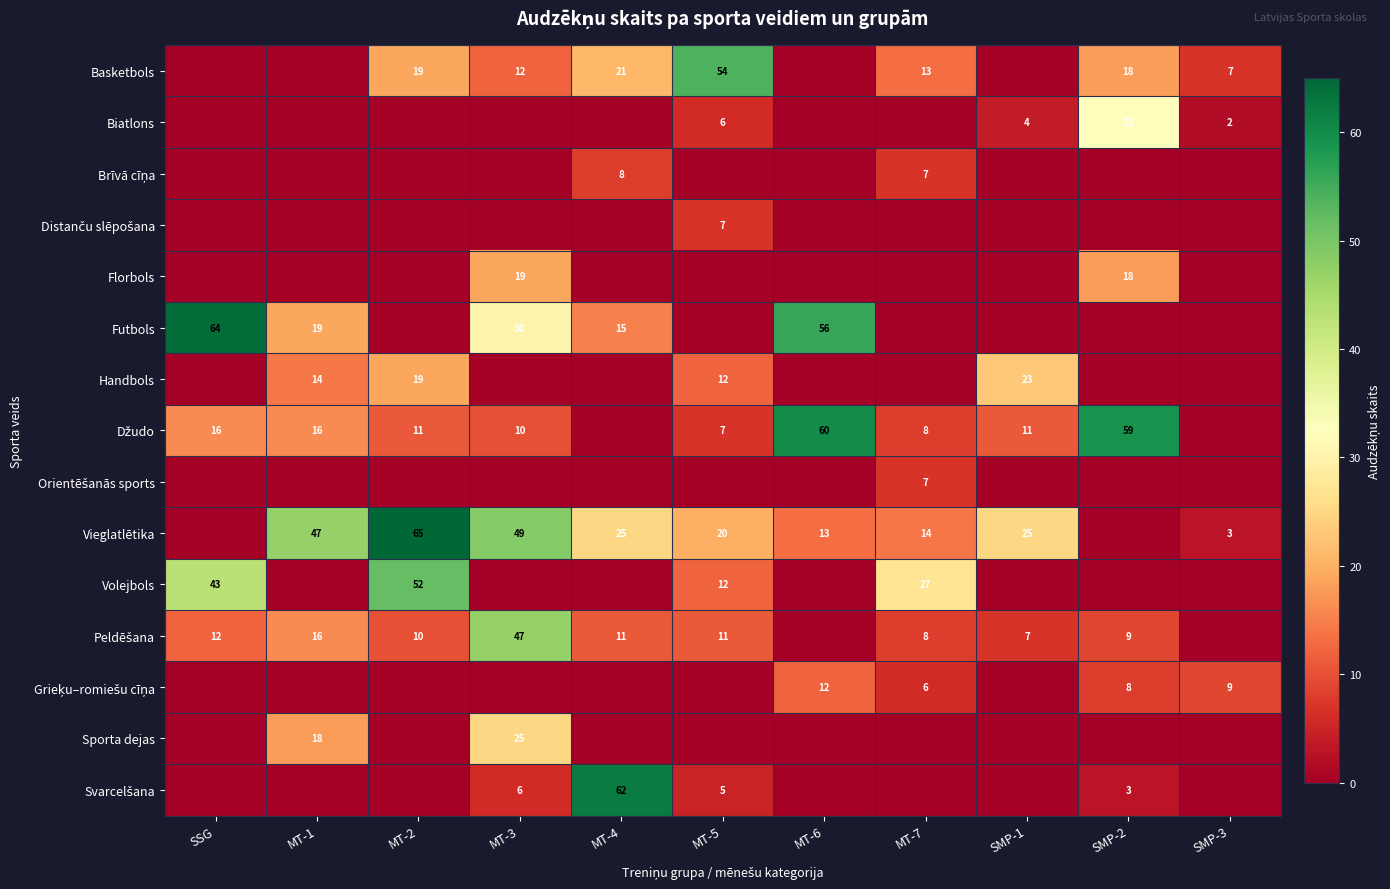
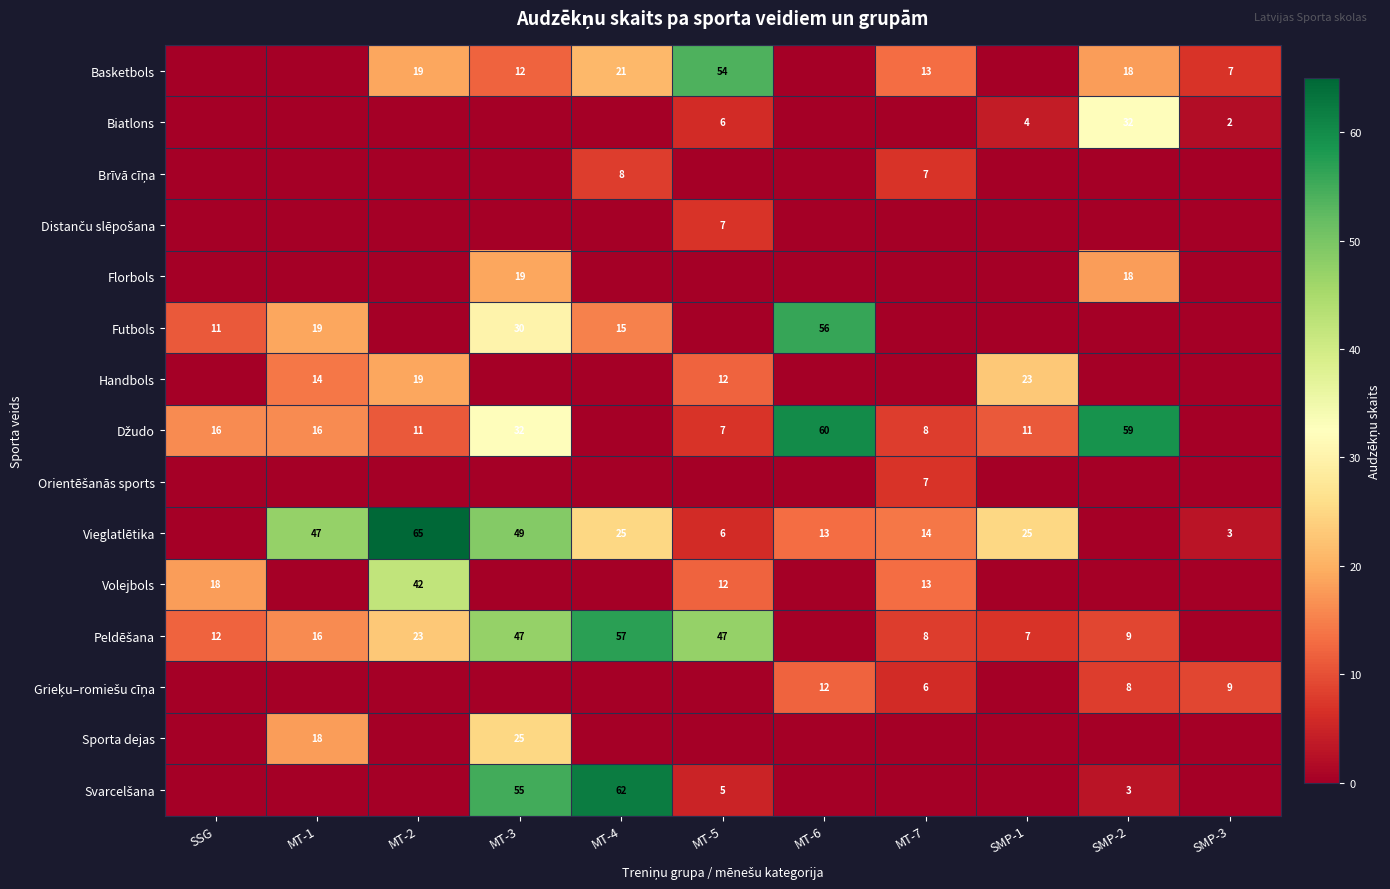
Futbols, SSG: 64 -> 11
Džudo, MT-3: 10 -> 32
Vieglatlētika, MT-5: 20 -> 6
Volejbols, SSG: 43 -> 18
Volejbols, MT-2: 52 -> 42
Volejbols, MT-7: 27 -> 13
Peldēšana, MT-2: 10 -> 23
Peldēšana, MT-4: 11 -> 57
Peldēšana, MT-5: 11 -> 47
Svarcelšana, MT-3: 6 -> 55
